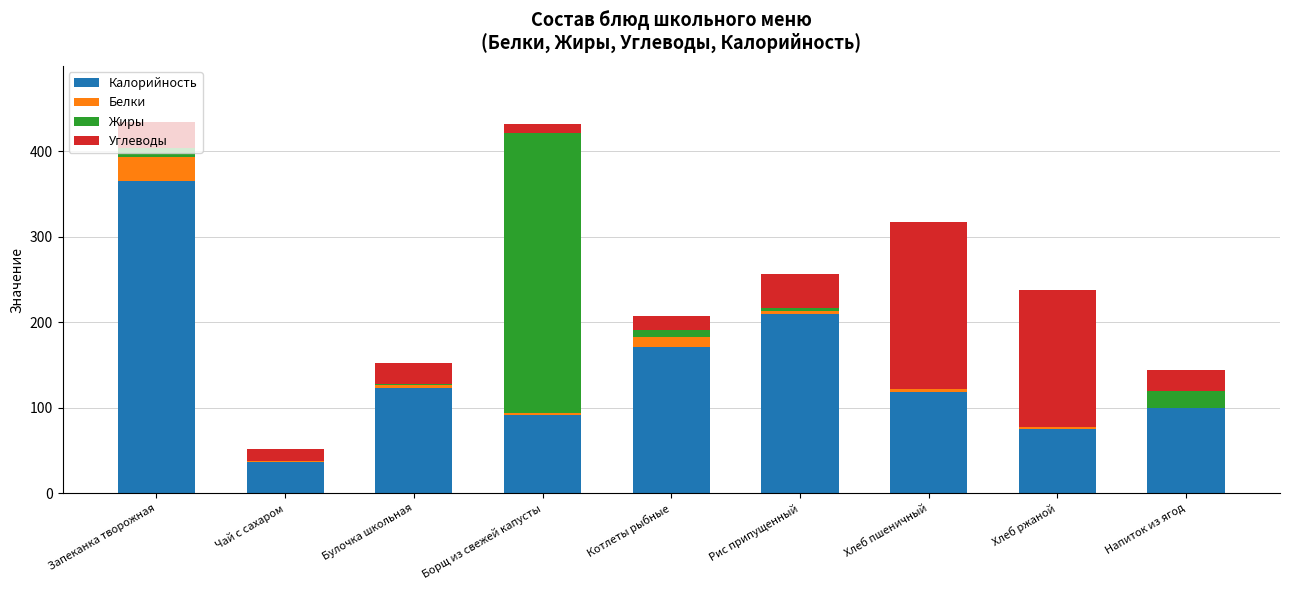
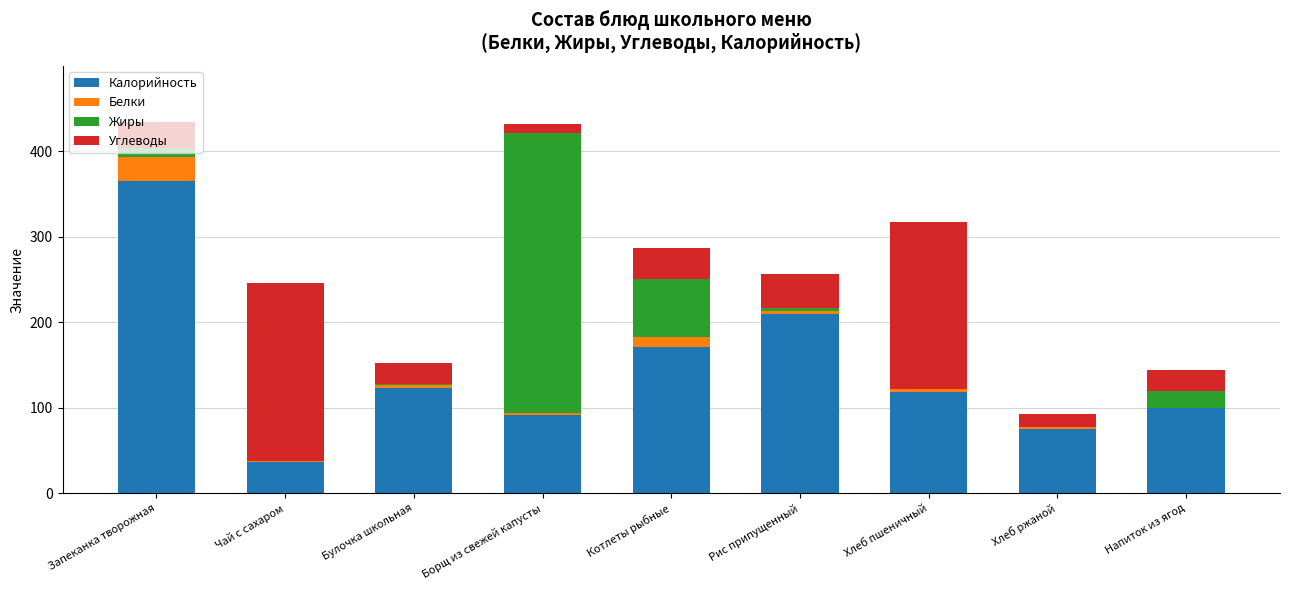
Углеводы, Чай с сахаром: 20 -> 210
Жиры, Котлеты рыбные: 10 -> 70
Углеводы, Котлеты рыбные: 20 -> 40
Углеводы, Хлеб ржаной: 160 -> 10
